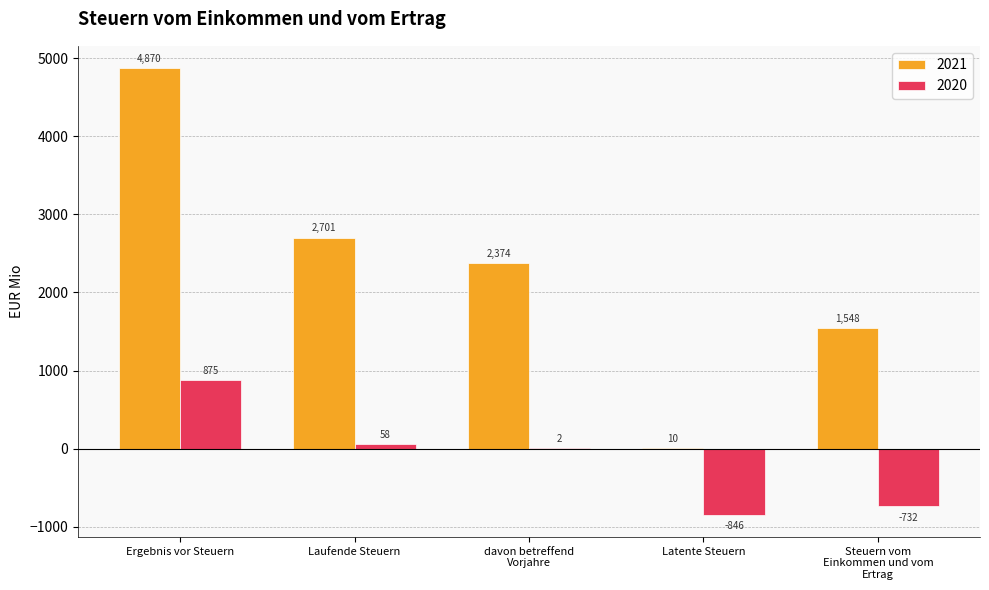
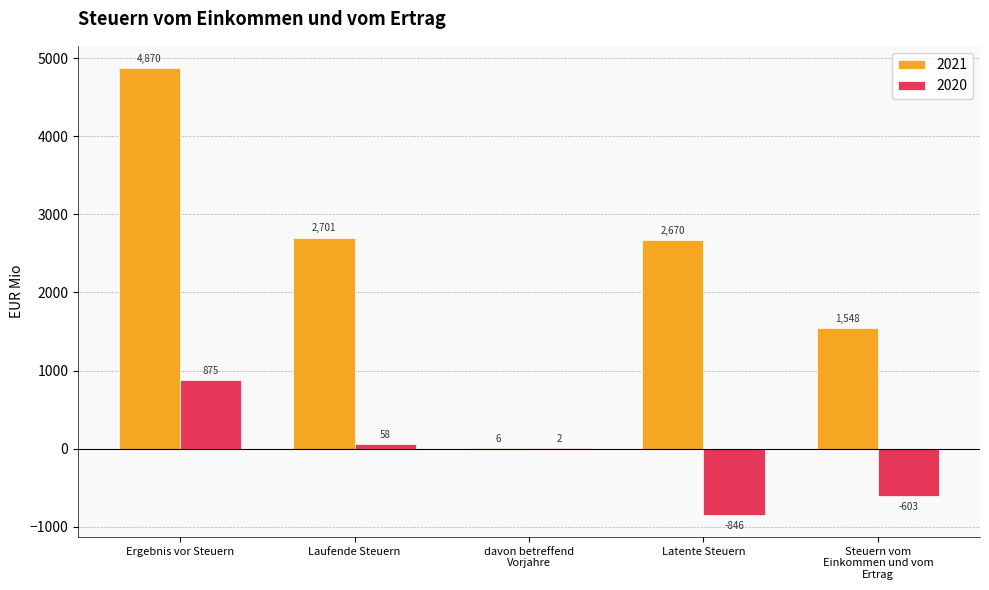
2021, davon betreffend Vorjahre: 2,374 -> 6
2021, Latente Steuern: 10 -> 2,670
2020, Steuern vom Einkommen und vom Ertrag: -732 -> -603
